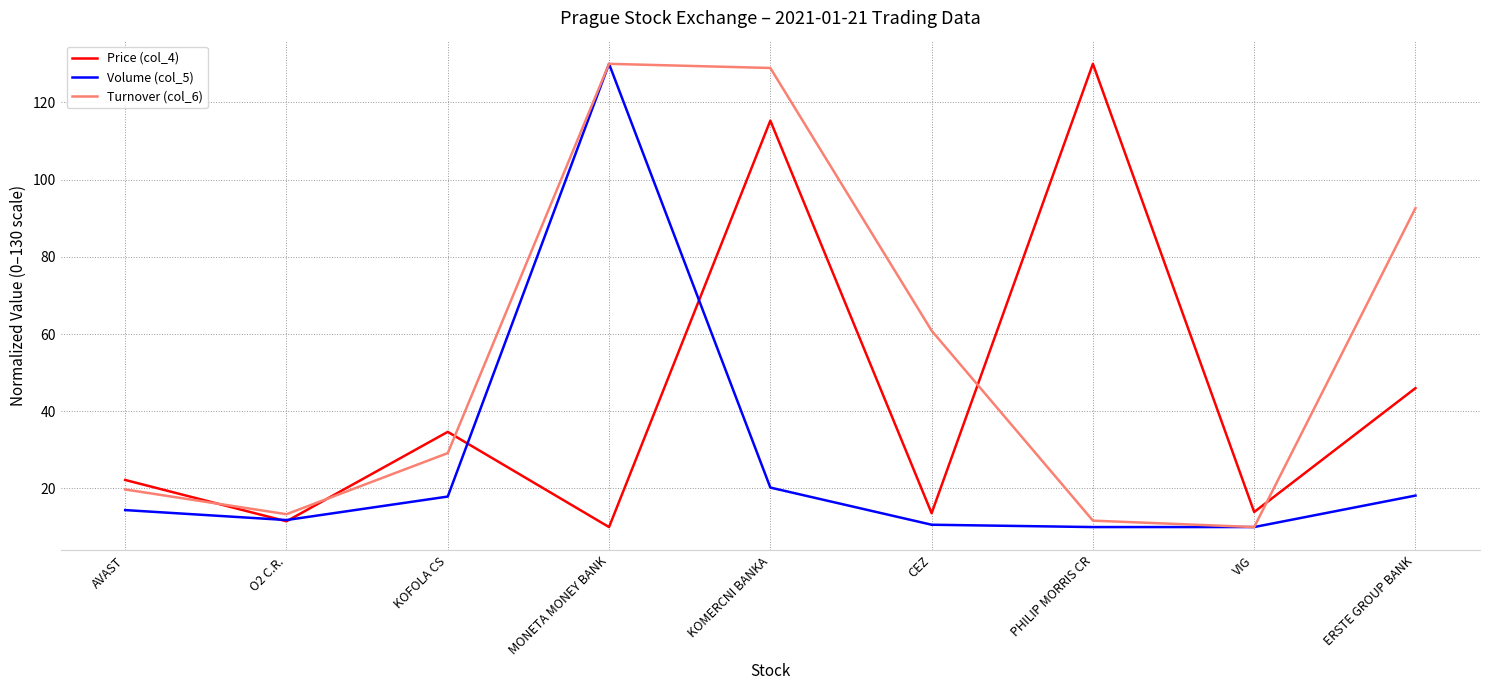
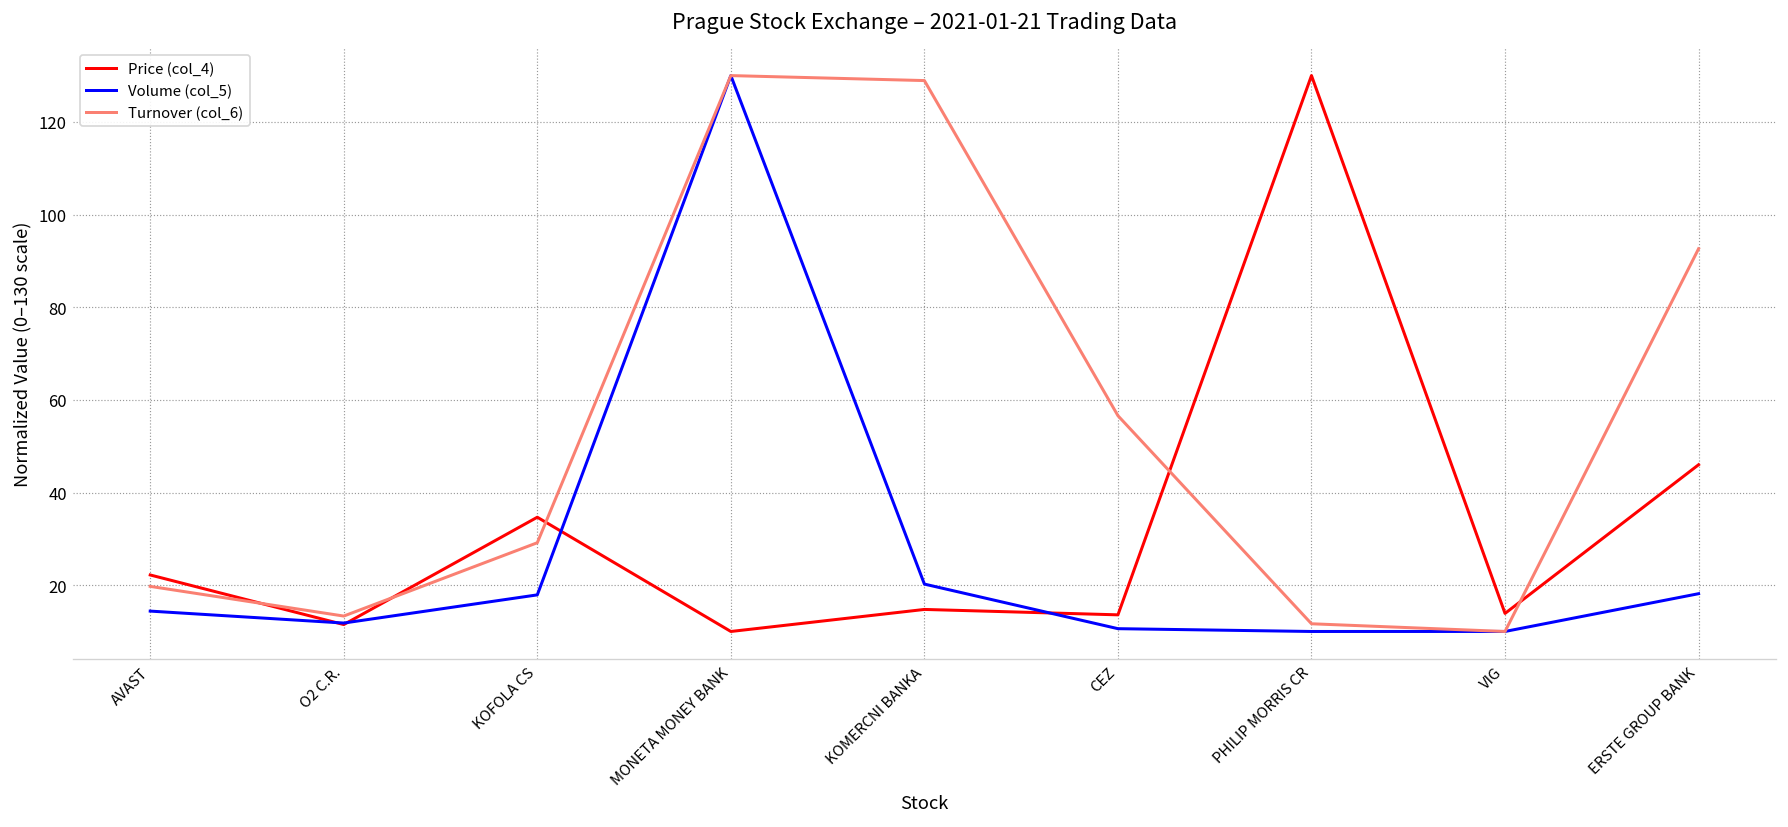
Price (col_4), KOMERCNI BANKA: 115 -> 15
Turnover (col_6), CEZ: 61 -> 57
